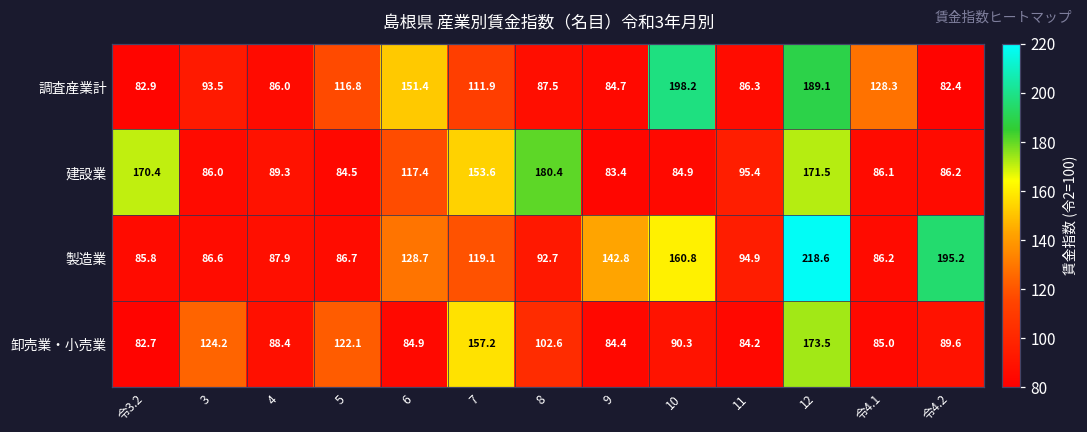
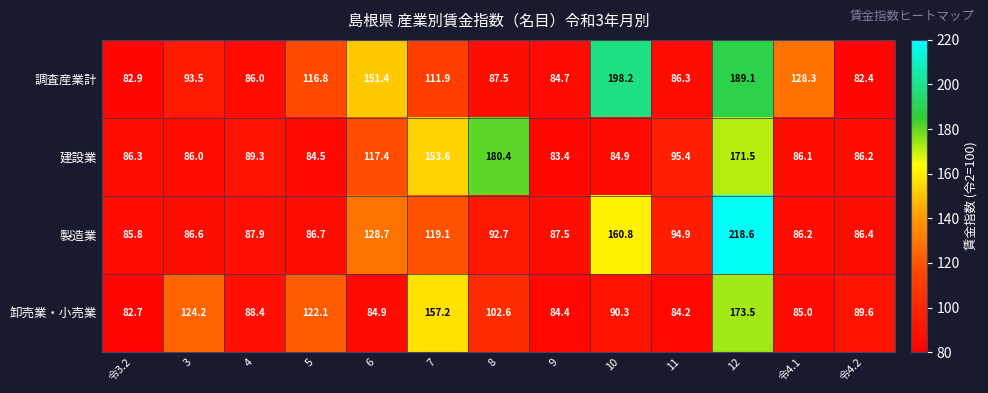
建設業, 令3.2: 170.4 -> 86.3
製造業, 9: 142.8 -> 87.5
製造業, 令4.2: 195.2 -> 86.4
